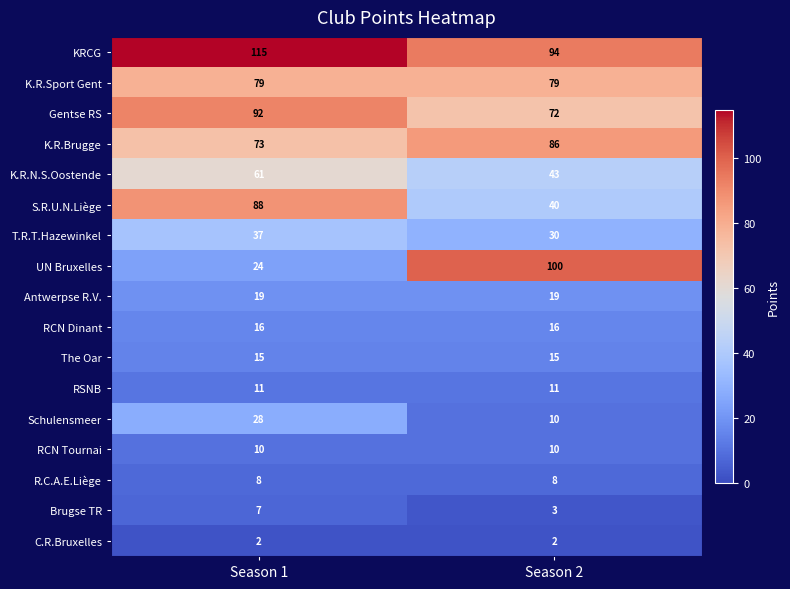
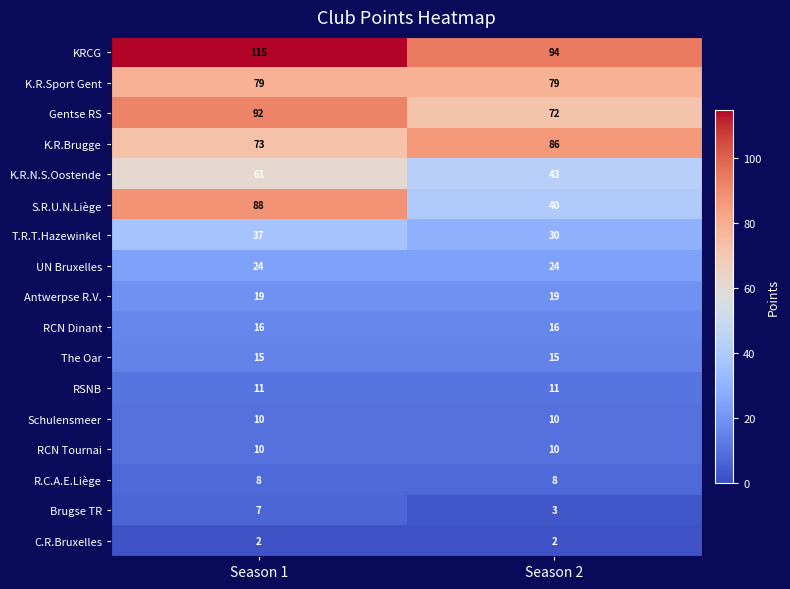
UN Bruxelles, Season 2: 100 -> 24
Schulensmeer, Season 1: 28 -> 10
